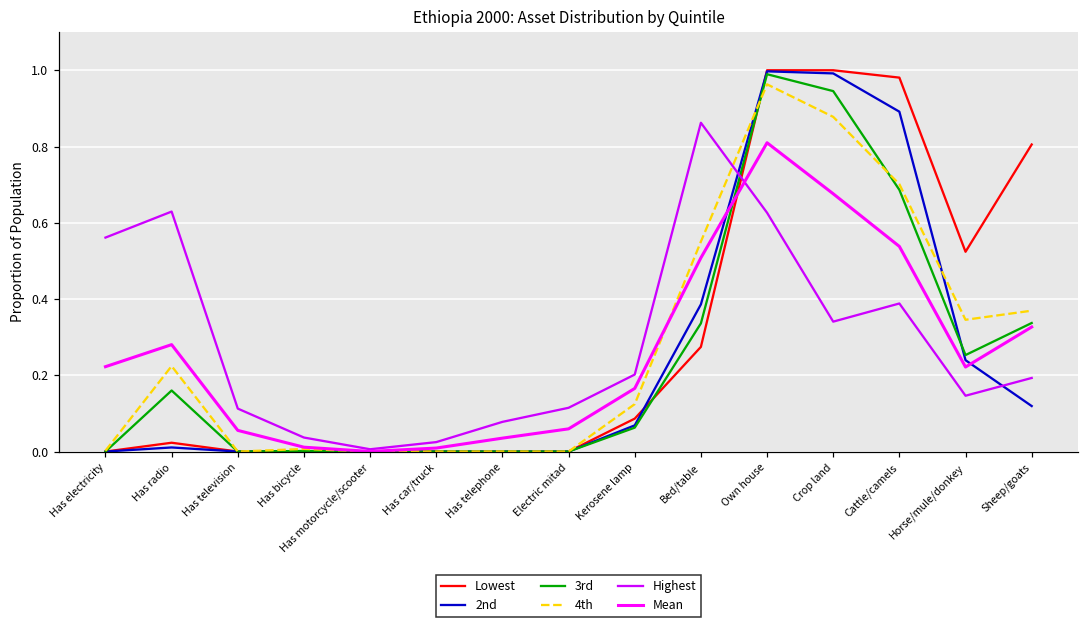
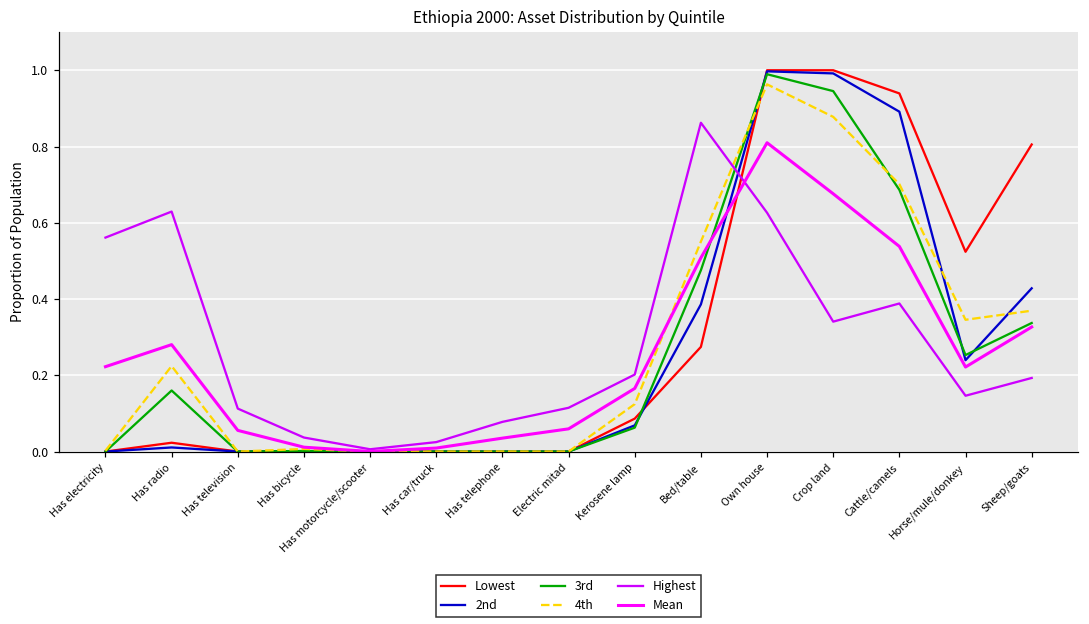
3rd, Bed/table: 0.34 -> 0.48
Lowest, Cattle/camels: 0.98 -> 0.94
2nd, Sheep/goats: 0.12 -> 0.43
